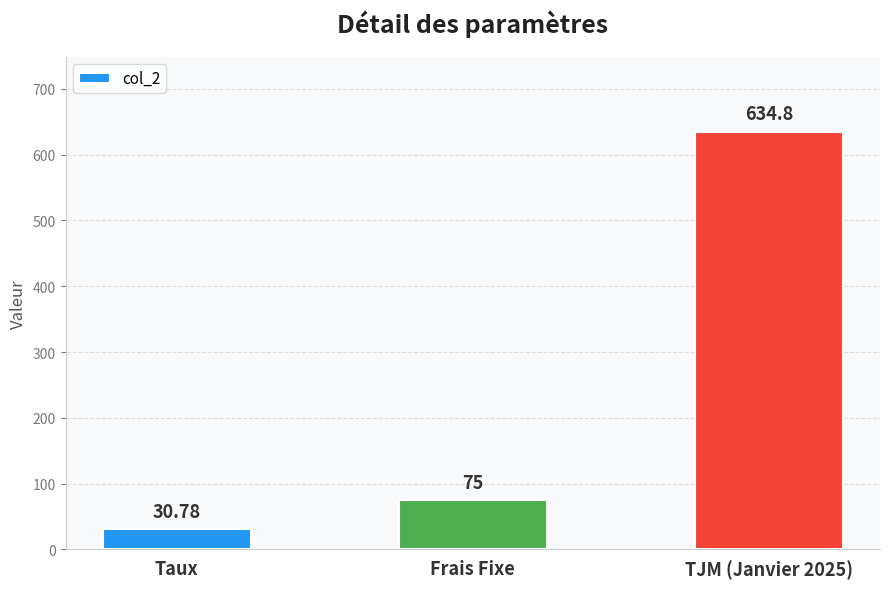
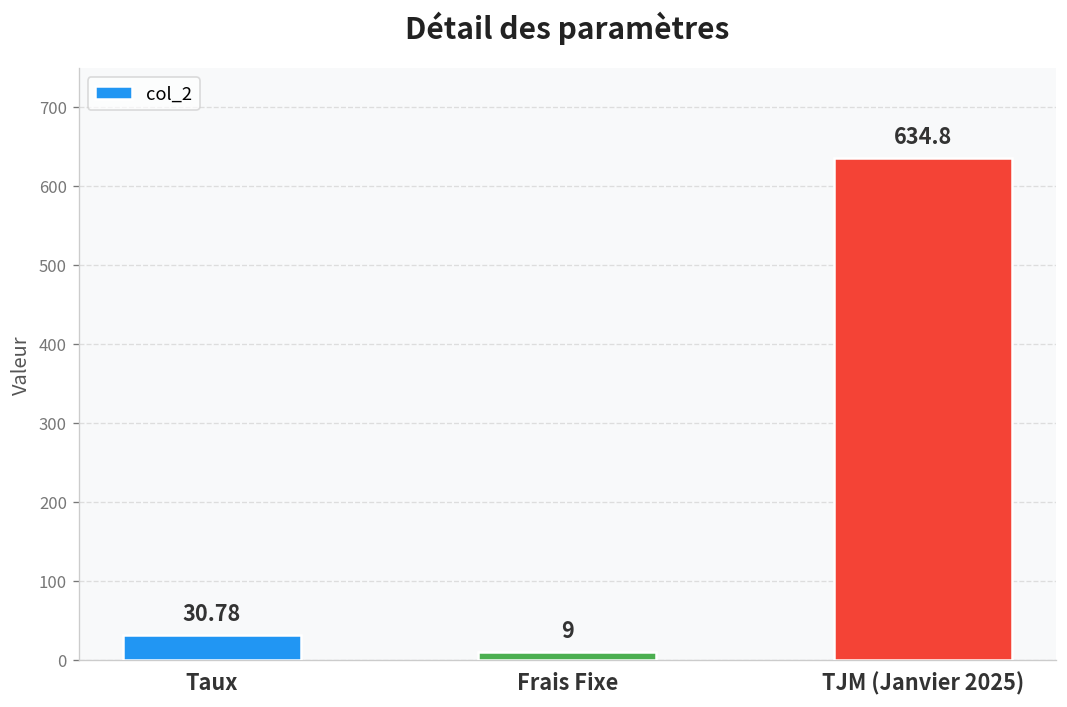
Frais Fixe: 75 -> 9
